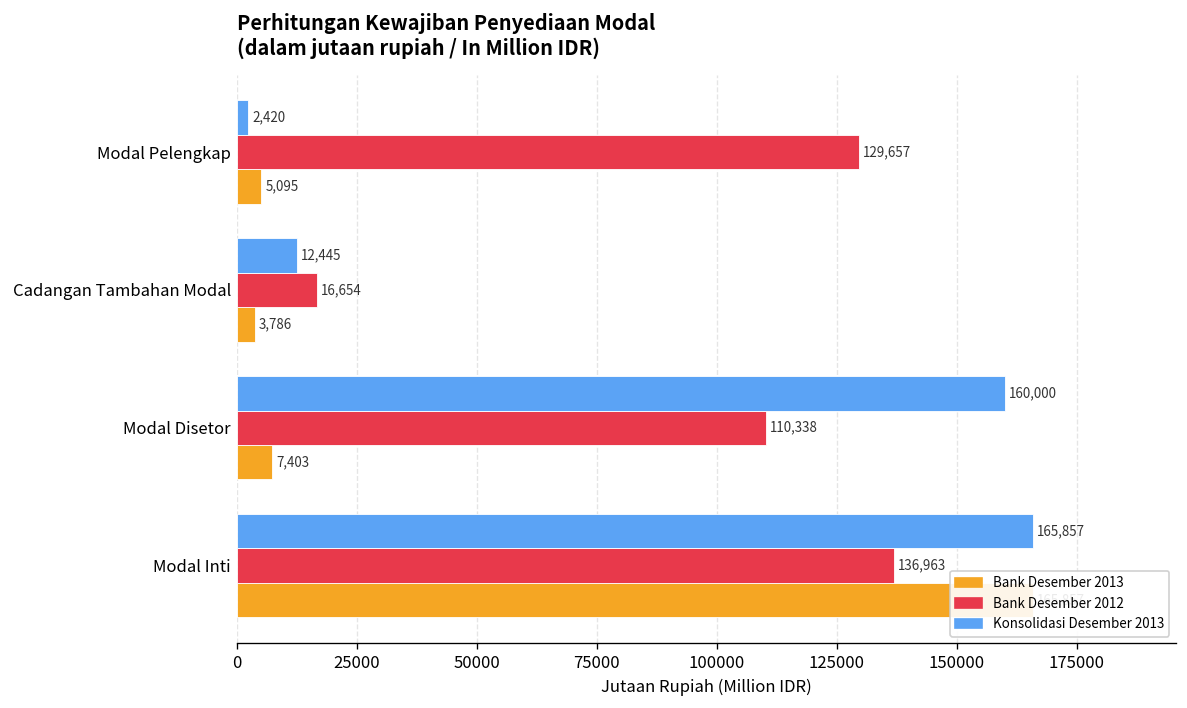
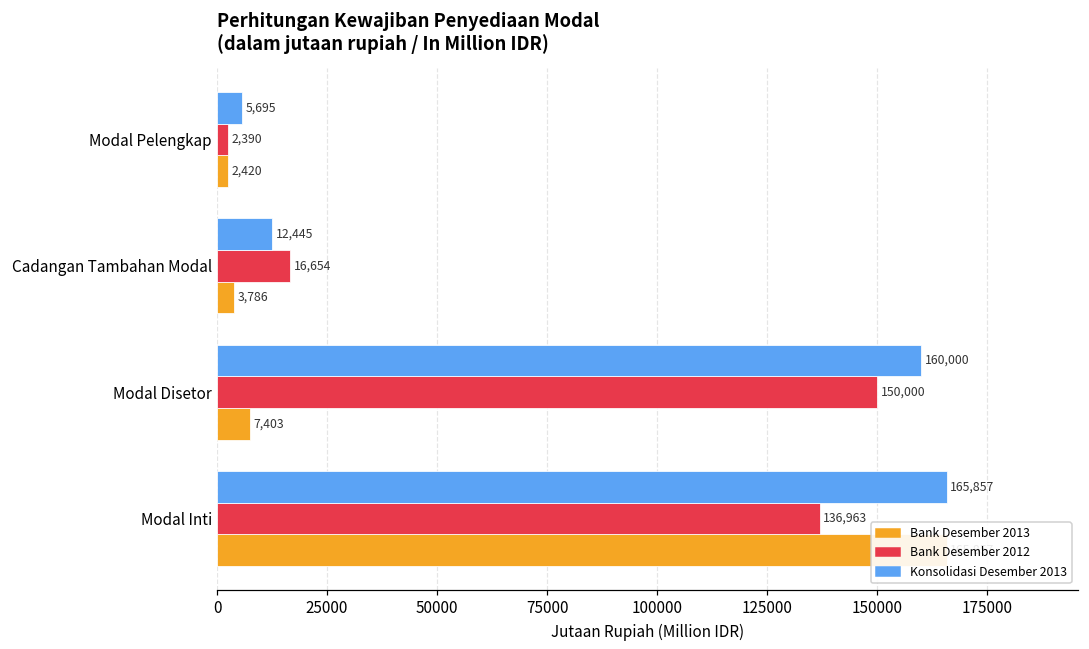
Konsolidasi Desember 2013, Modal Pelengkap: 2,420 -> 5,695
Bank Desember 2012, Modal Pelengkap: 129,657 -> 2,390
Bank Desember 2013, Modal Pelengkap: 5,095 -> 2,420
Bank Desember 2012, Modal Disetor: 110,338 -> 150,000
